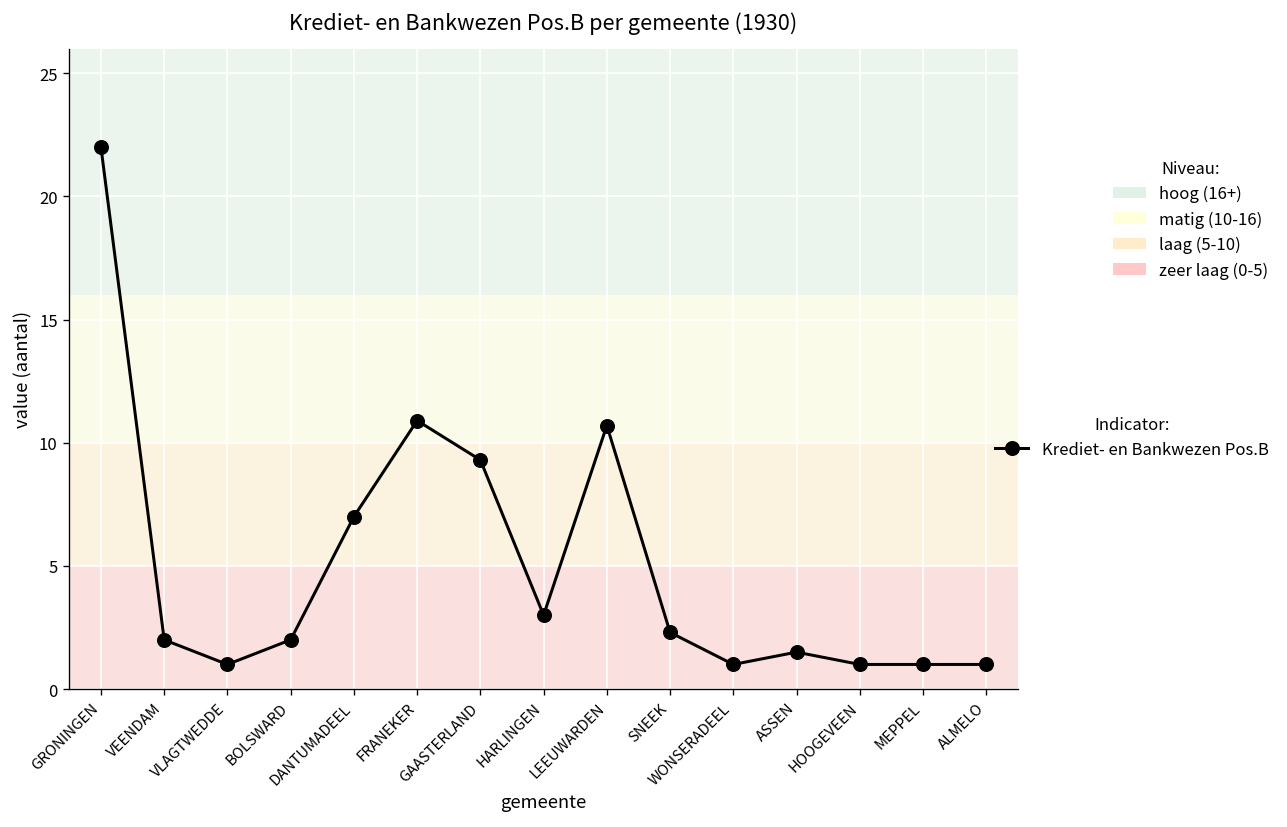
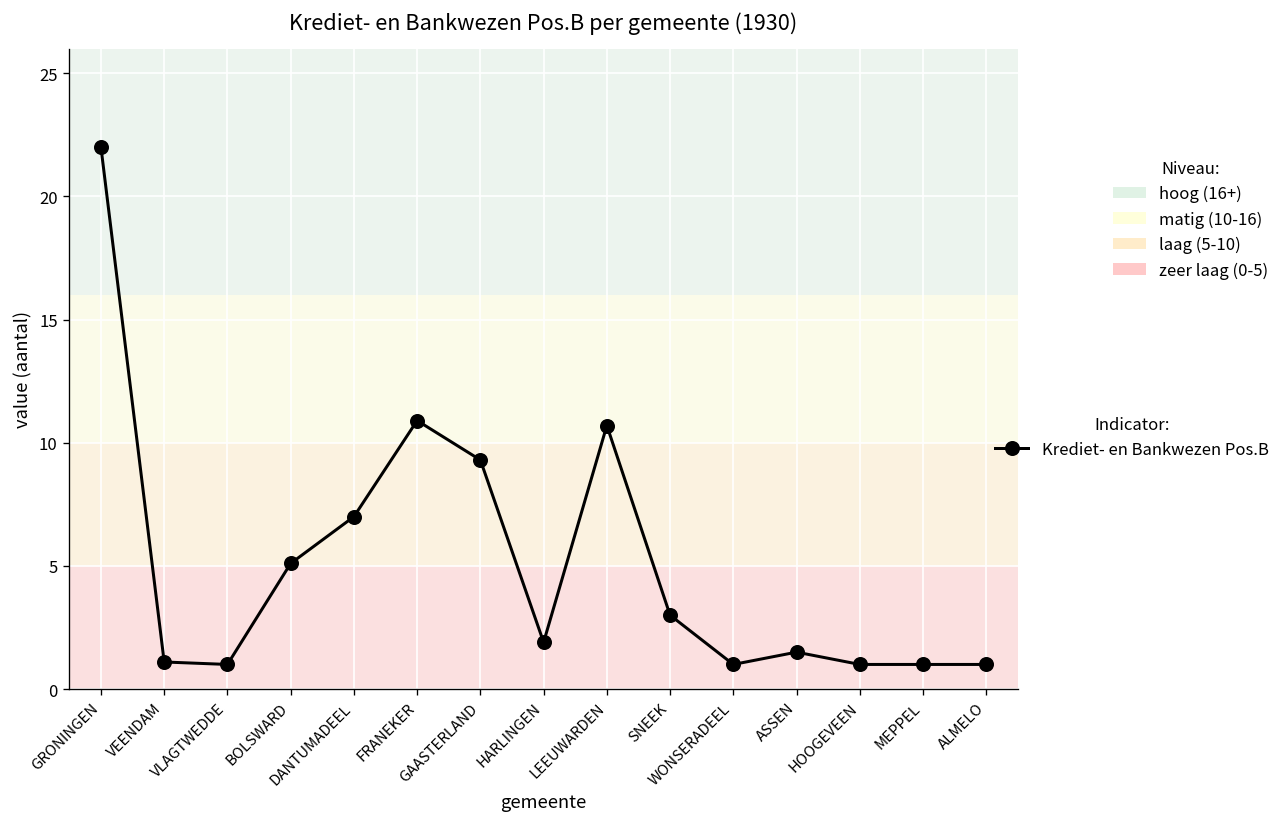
VEENDAM: 2.0 -> 1.1
BOLSWARD: 2.0 -> 5.1
HARLINGEN: 3.0 -> 1.9
SNEEK: 2.3 -> 3.0
